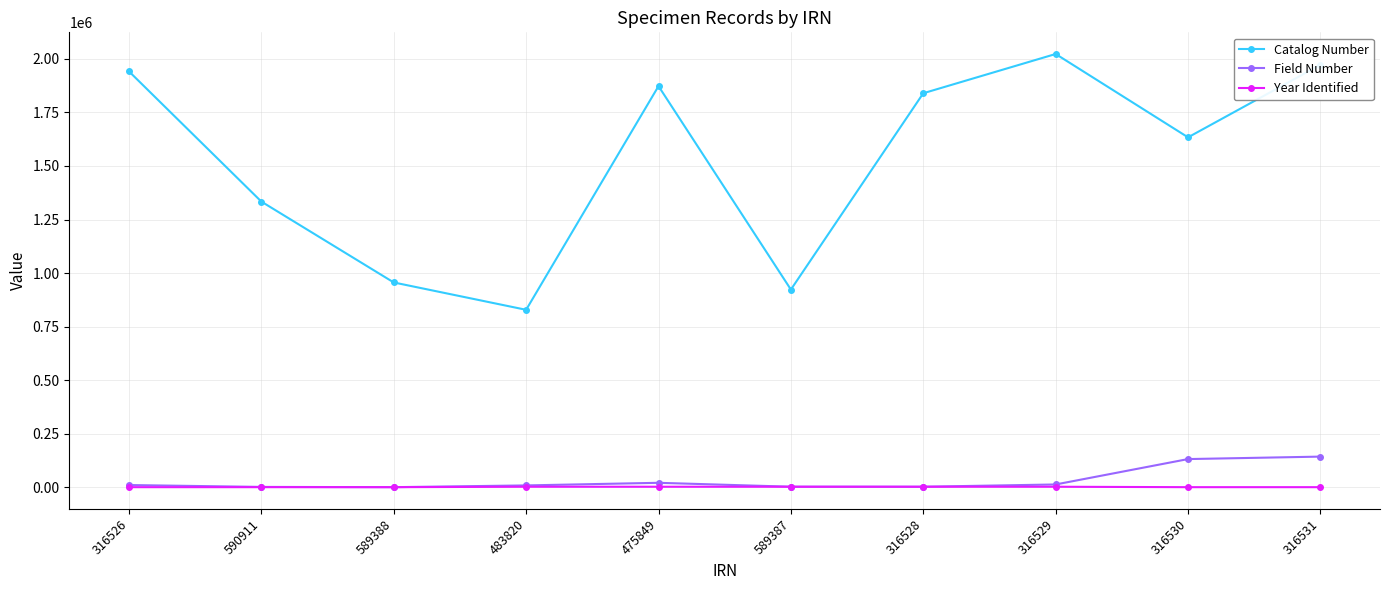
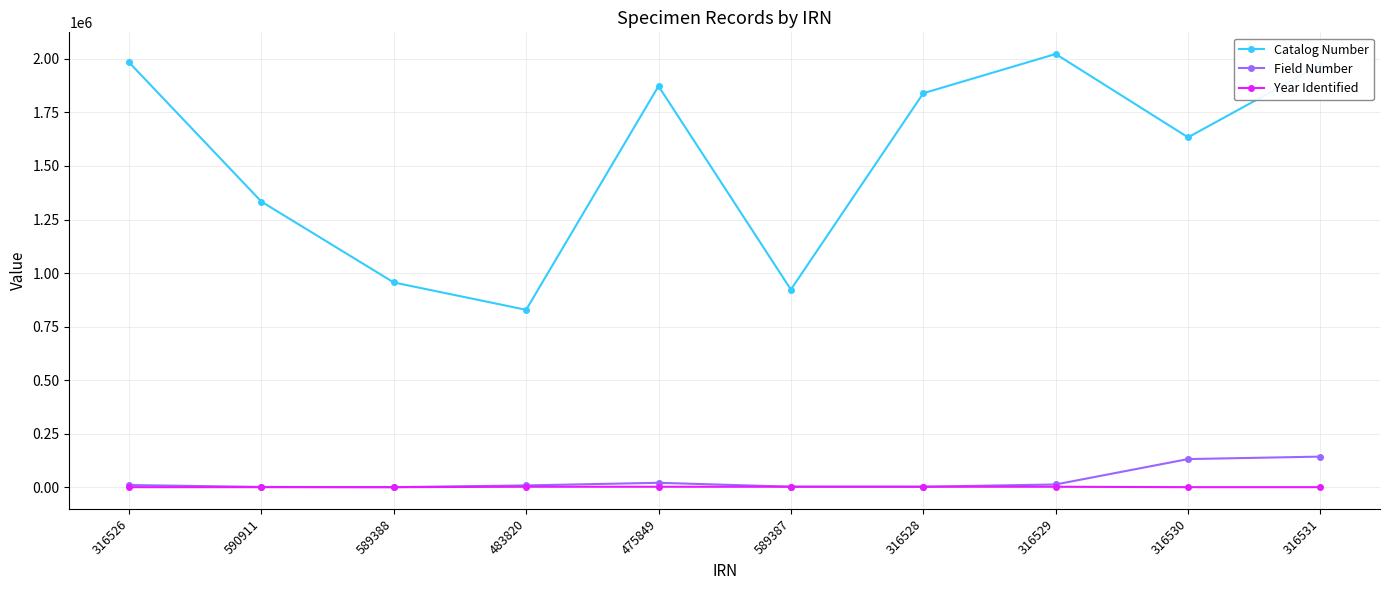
Catalog Number, 316526: 1940000 -> 1980000
